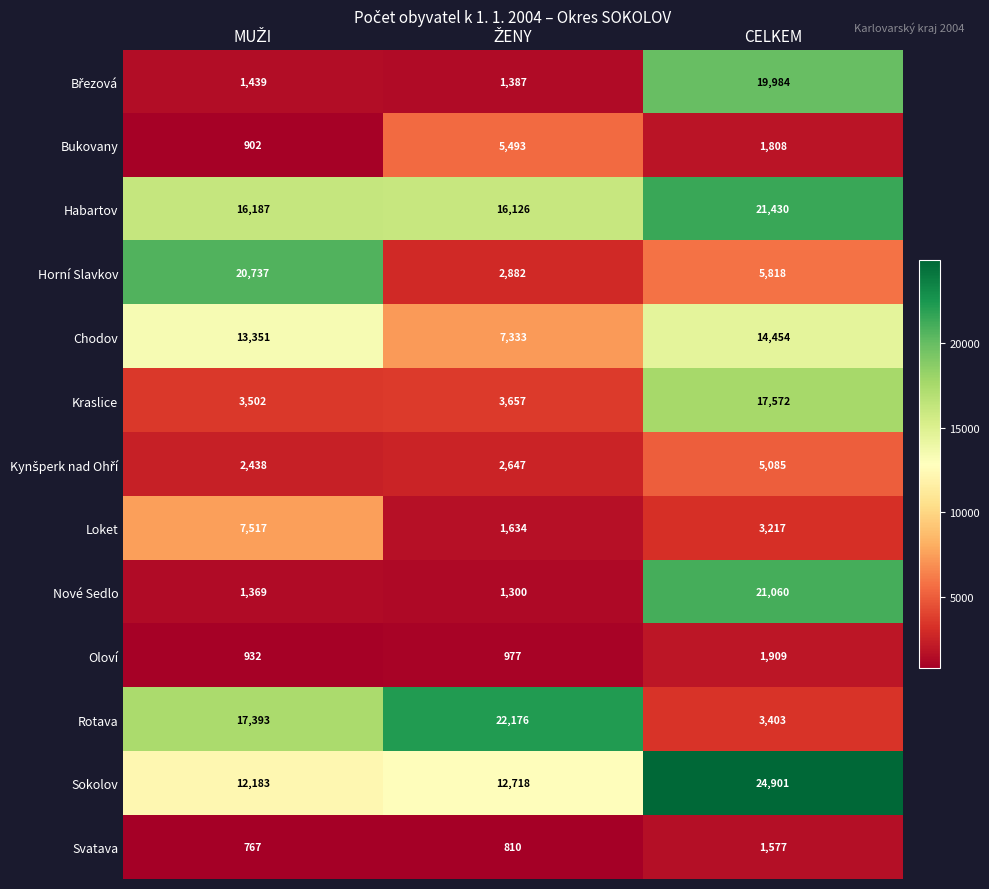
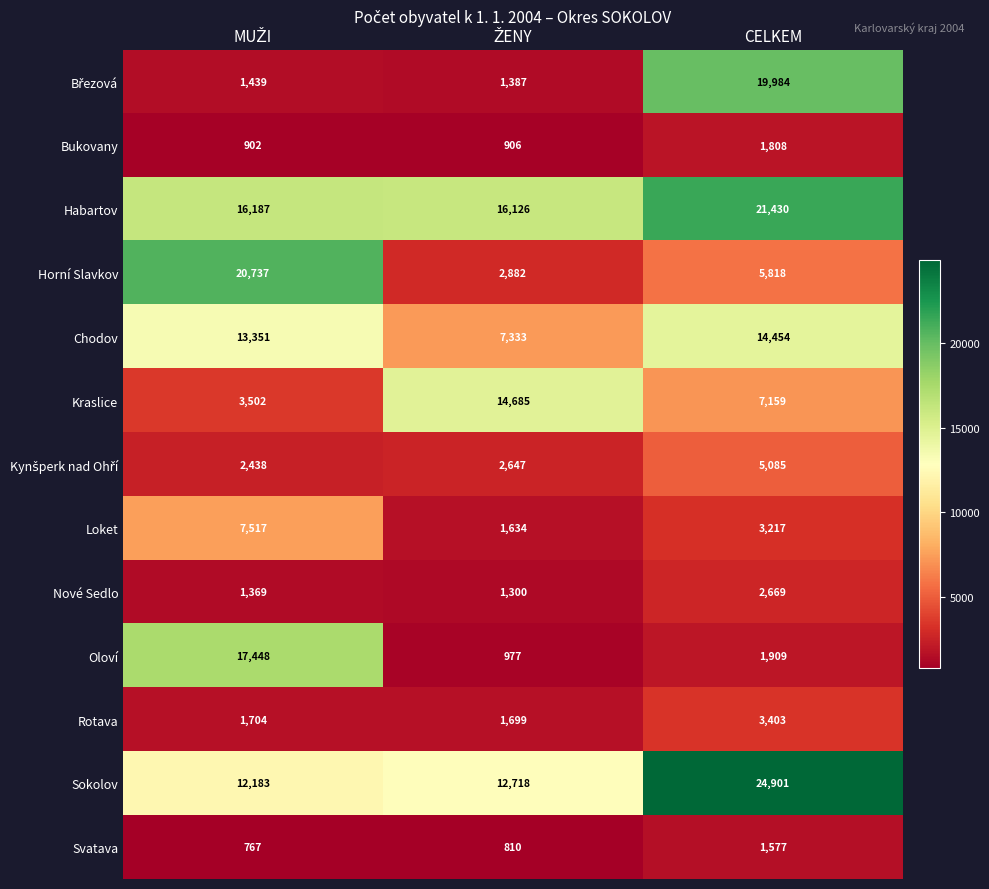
Bukovany, ŽENY: 5,493 -> 906
Kraslice, ŽENY: 3,657 -> 14,685
Kraslice, CELKEM: 17,572 -> 7,159
Nové Sedlo, CELKEM: 21,060 -> 2,669
Oloví, MUŽI: 932 -> 17,448
Rotava, MUŽI: 17,393 -> 1,704
Rotava, ŽENY: 22,176 -> 1,699
